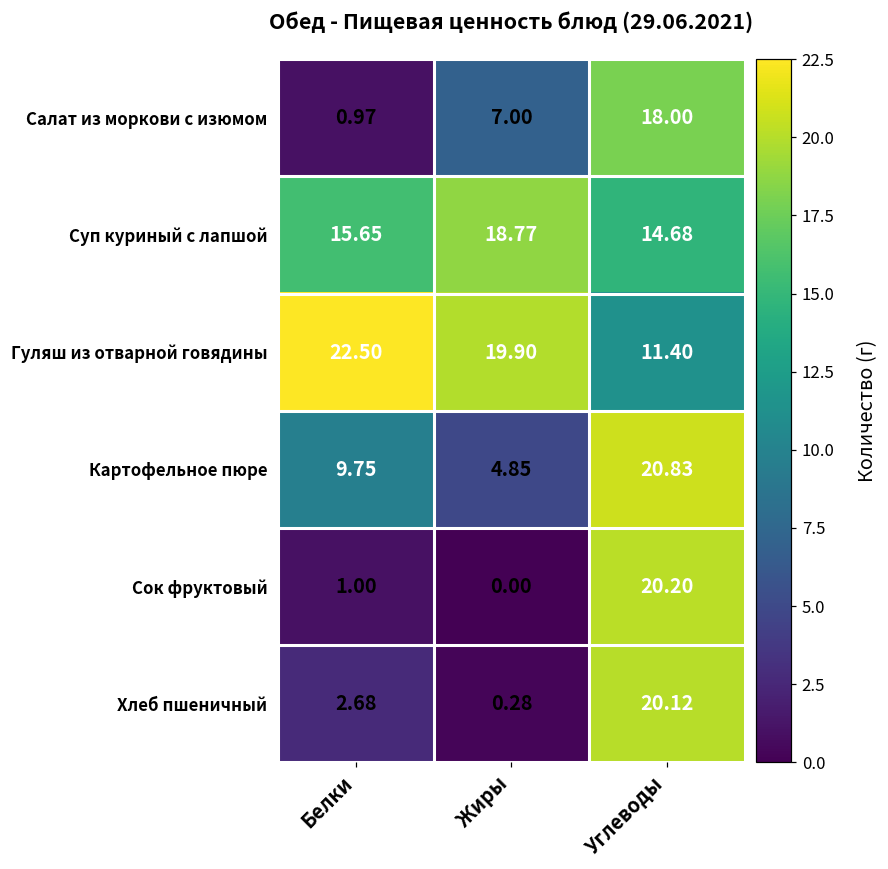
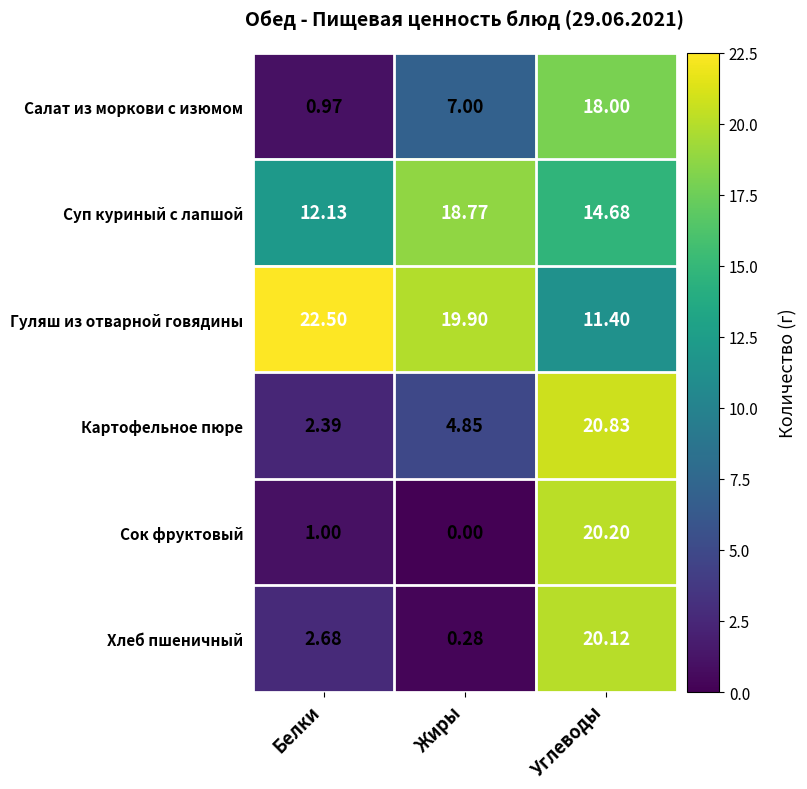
Суп куриный с лапшой, Белки: 15.65 -> 12.13
Картофельное пюре, Белки: 9.75 -> 2.39
